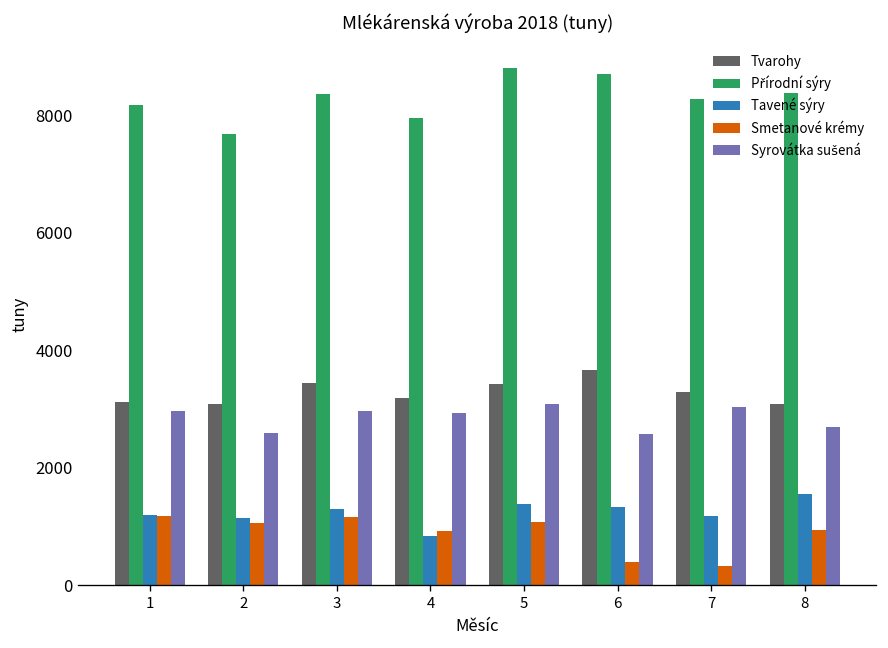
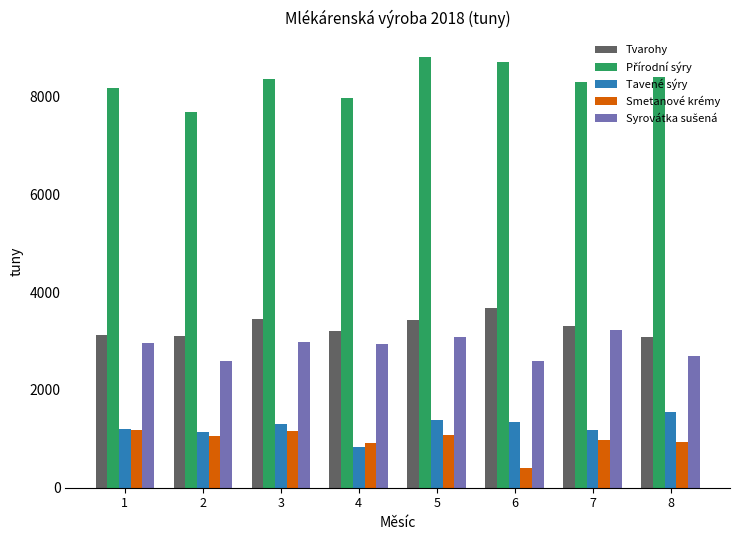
Smetanové krémy, 7: 300 -> 1000
Syrovátka sušená, 7: 3000 -> 3200
